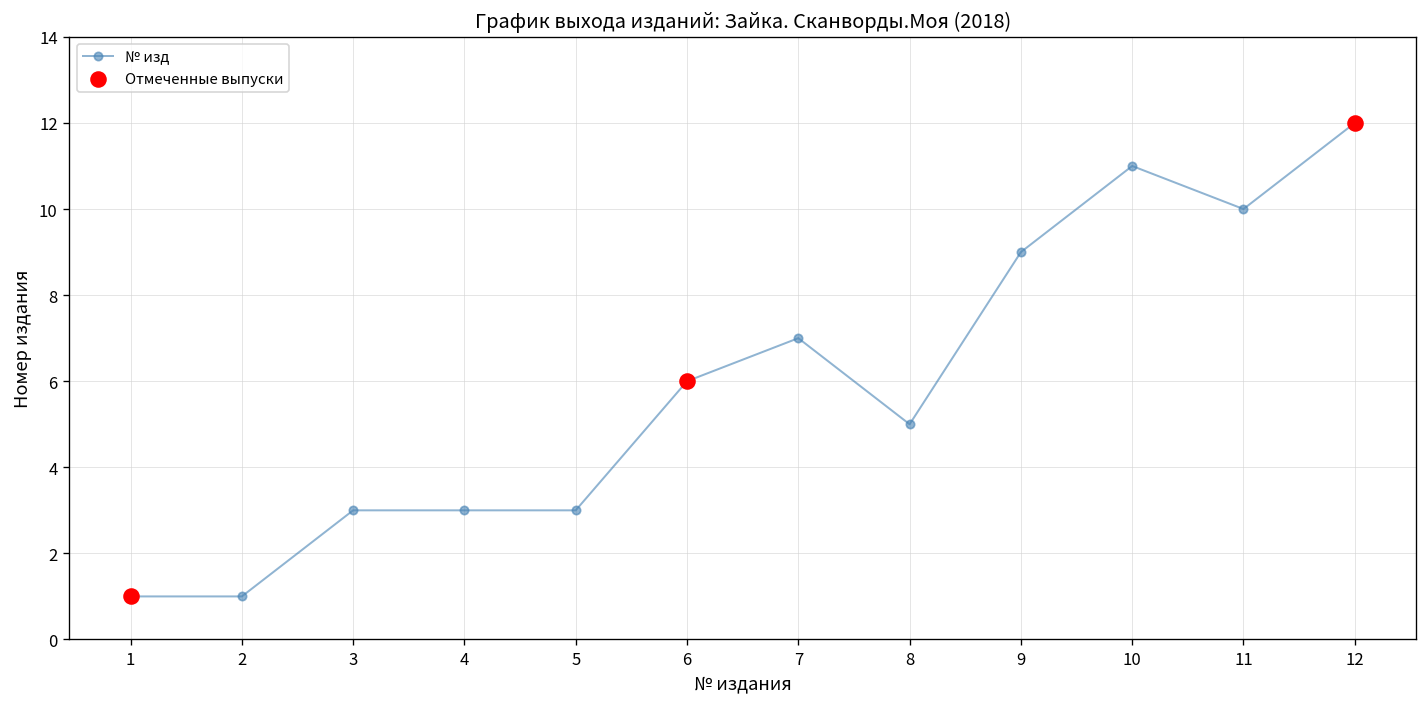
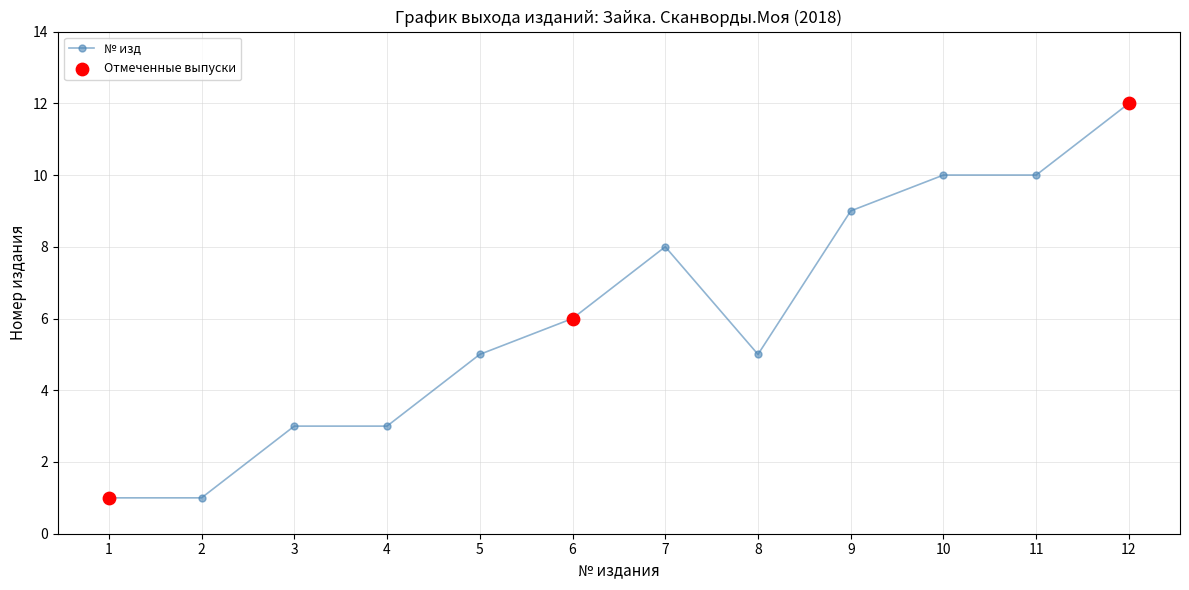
№ изд, 5: 3 -> 5
№ изд, 7: 7 -> 8
№ изд, 10: 11 -> 10
